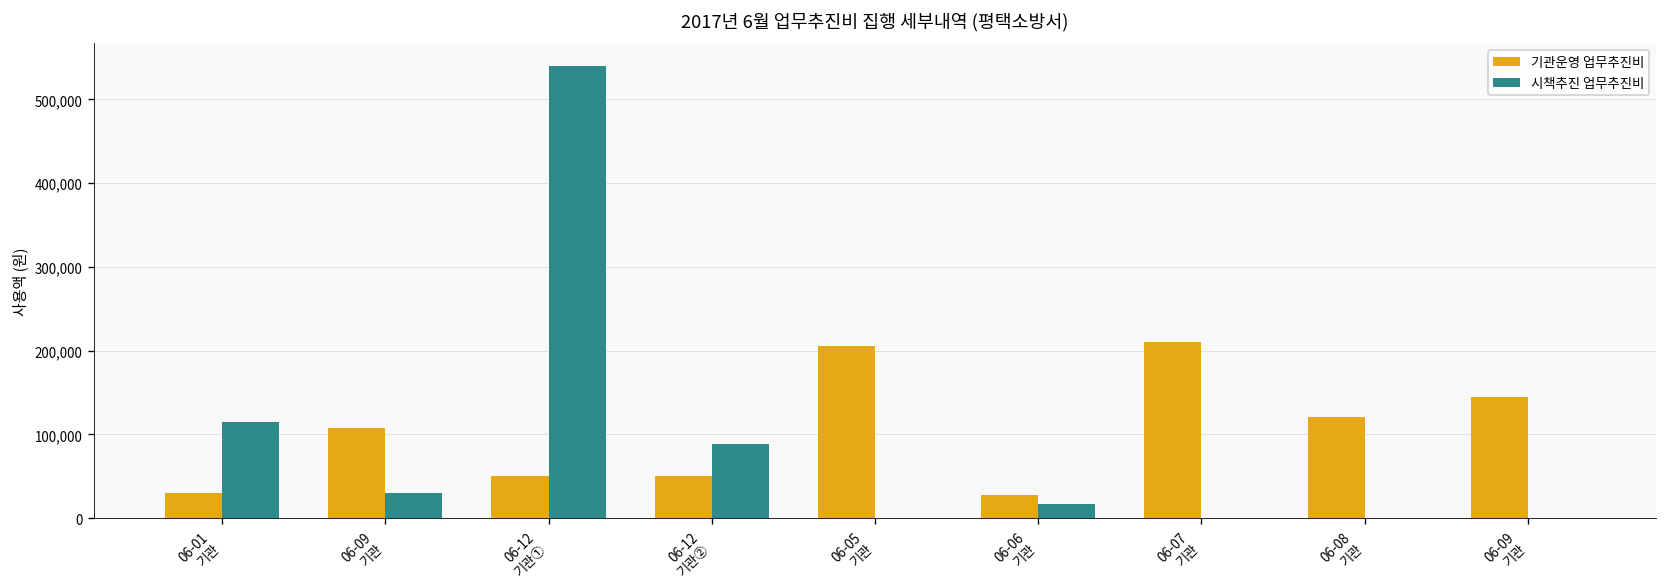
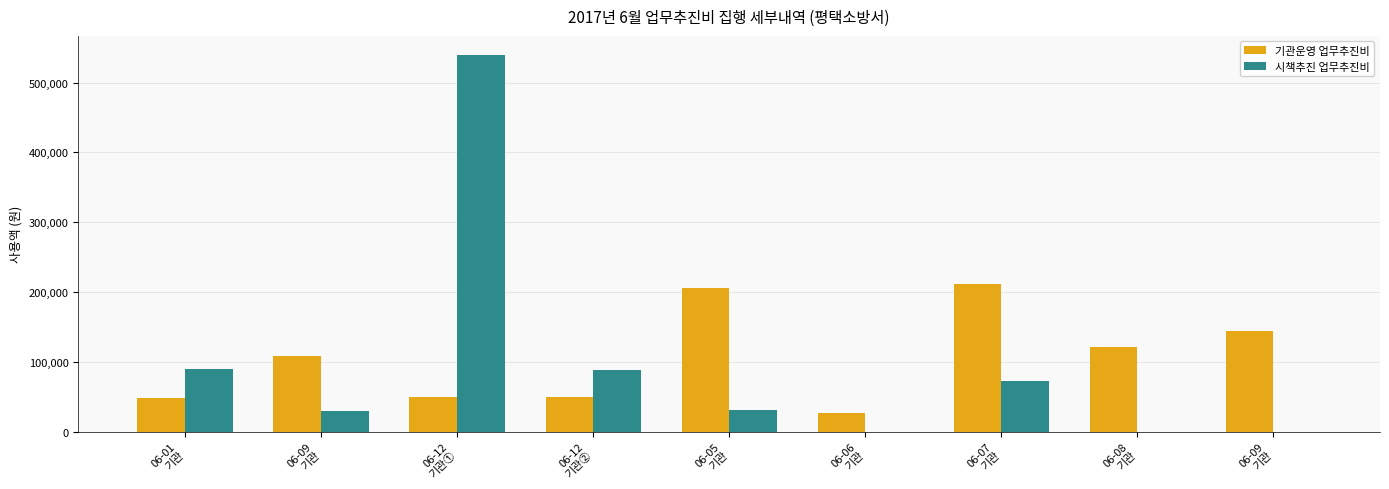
기관운영 업무추진비, 06-01 기관: 30,000 -> 50,000
시책추진 업무추진비, 06-01 기관: 120,000 -> 90,000
시책추진 업무추진비, 06-05 기관: 0 -> 30,000
시책추진 업무추진비, 06-06 기관: 20,000 -> 0
시책추진 업무추진비, 06-07 기관: 0 -> 70,000
